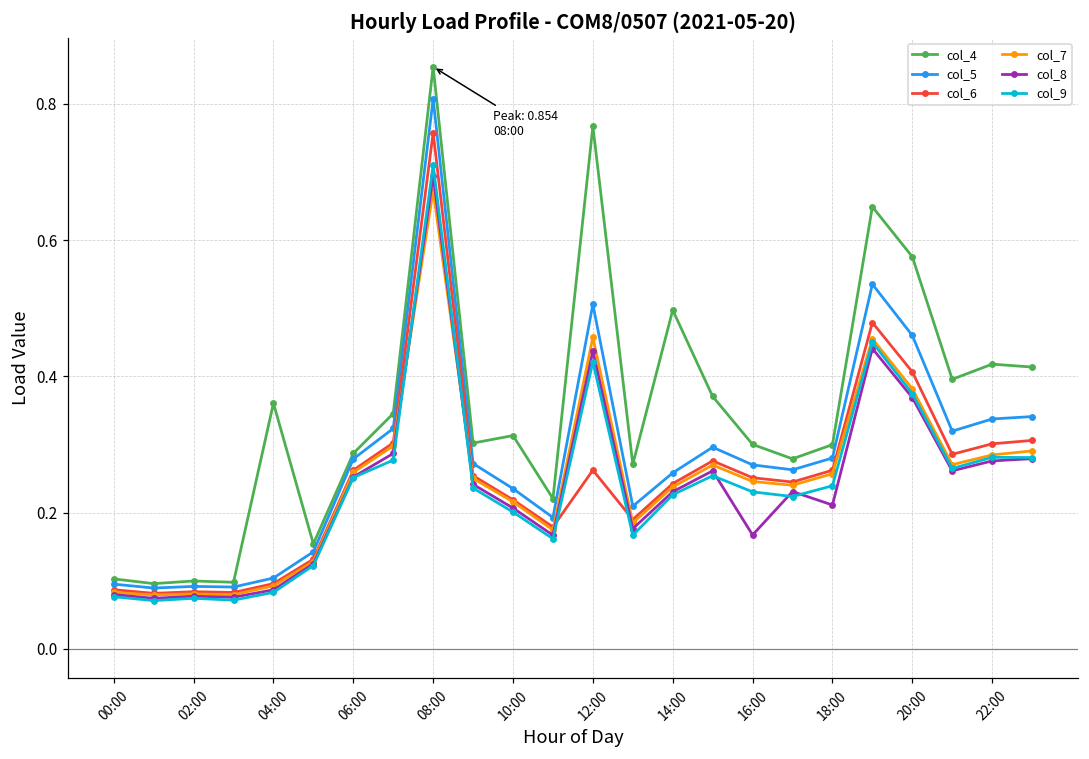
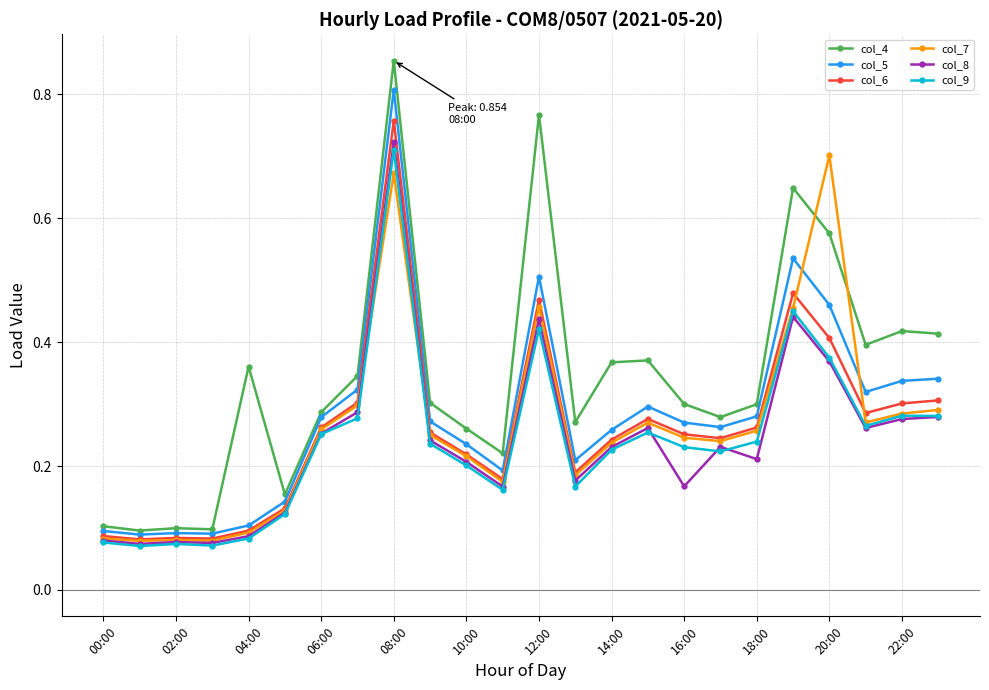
col_8, 08:00: 0.69 -> 0.72
col_4, 10:00: 0.31 -> 0.26
col_6, 12:00: 0.26 -> 0.47
col_4, 14:00: 0.50 -> 0.37
col_7, 20:00: 0.38 -> 0.70
